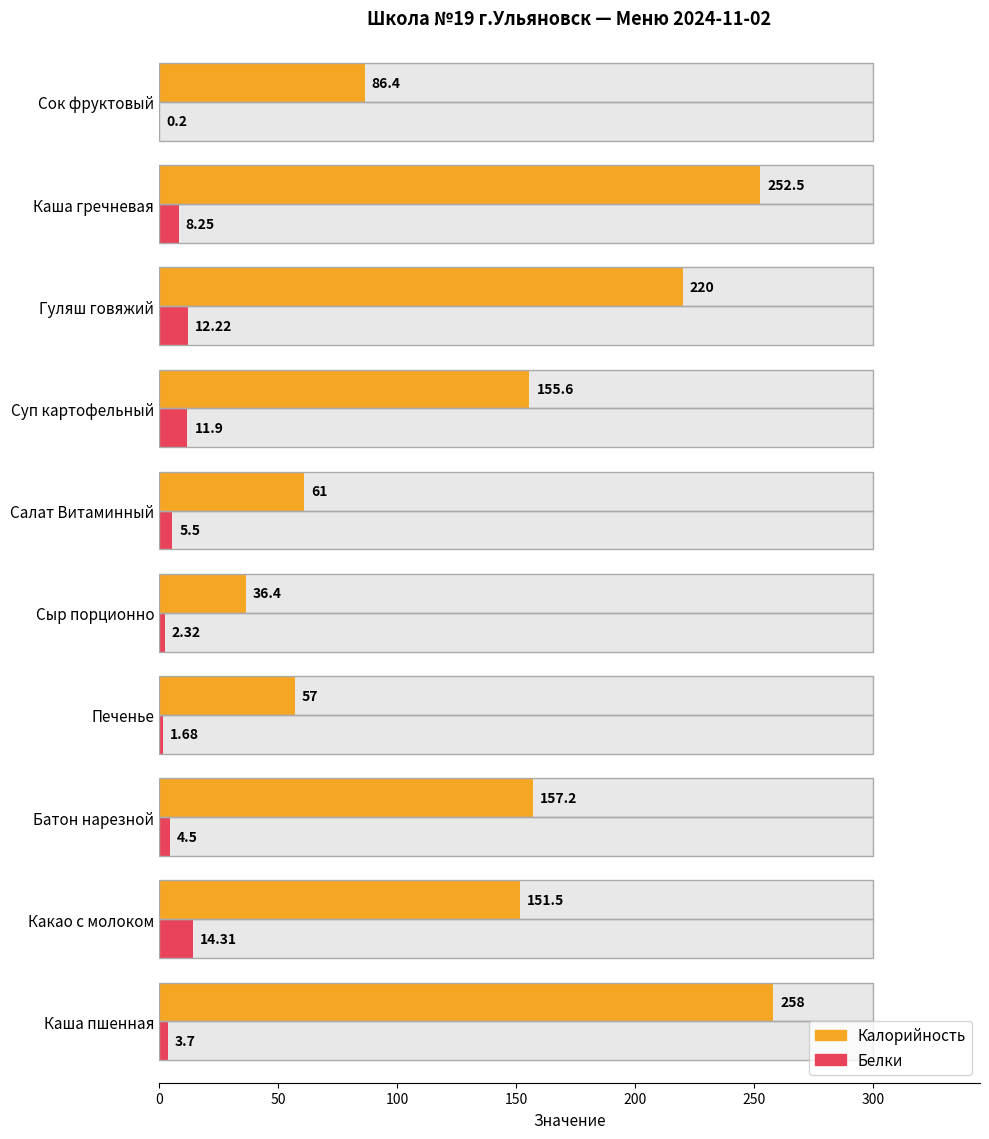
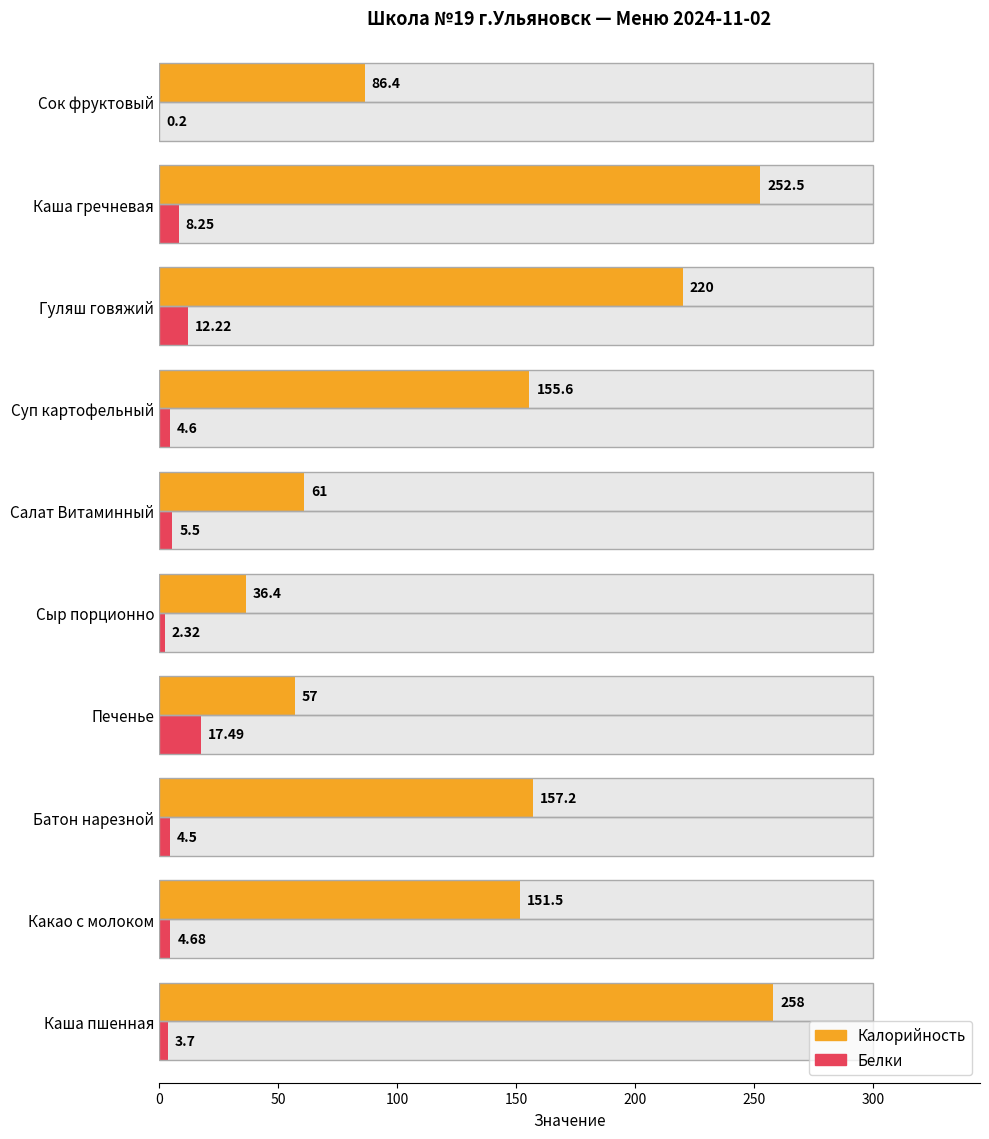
Белки, Суп картофельный: 11.9 -> 4.6
Белки, Печенье: 1.68 -> 17.49
Белки, Какао с молоком: 14.31 -> 4.68
